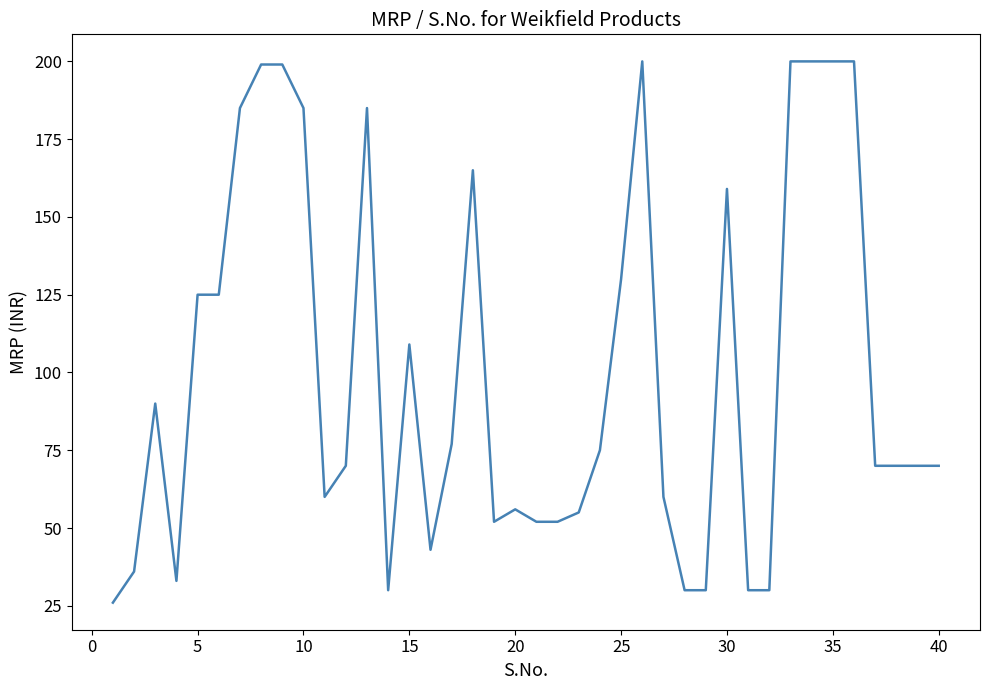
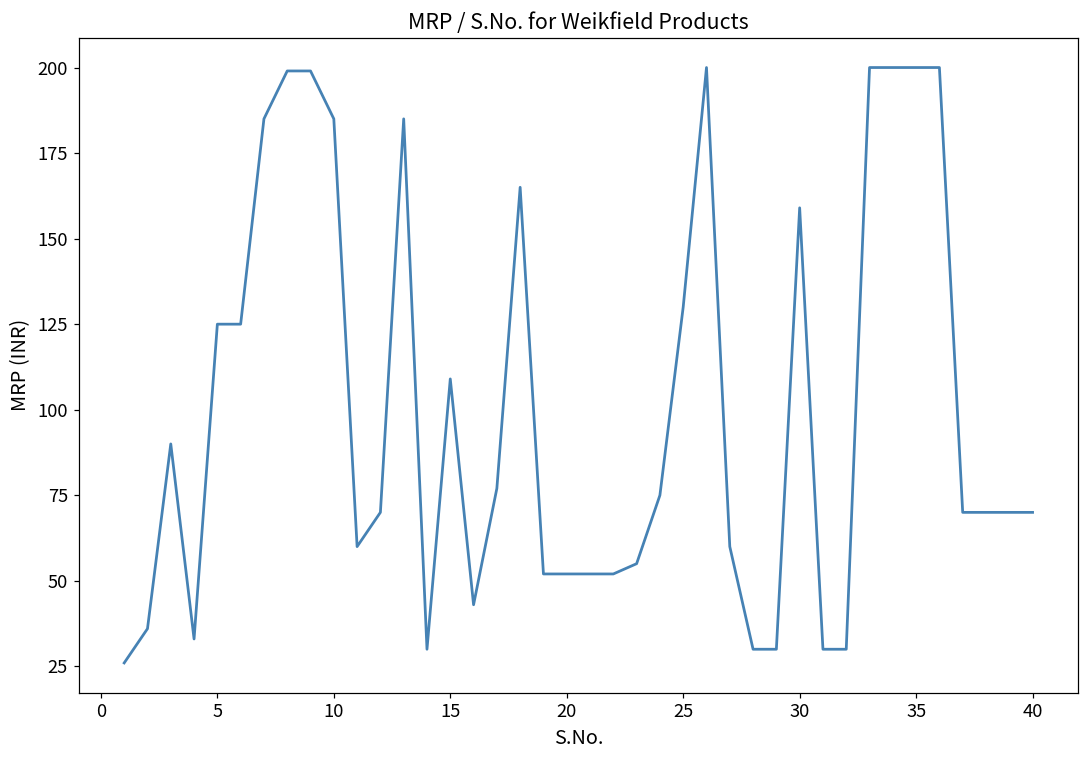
20: 56 -> 52
